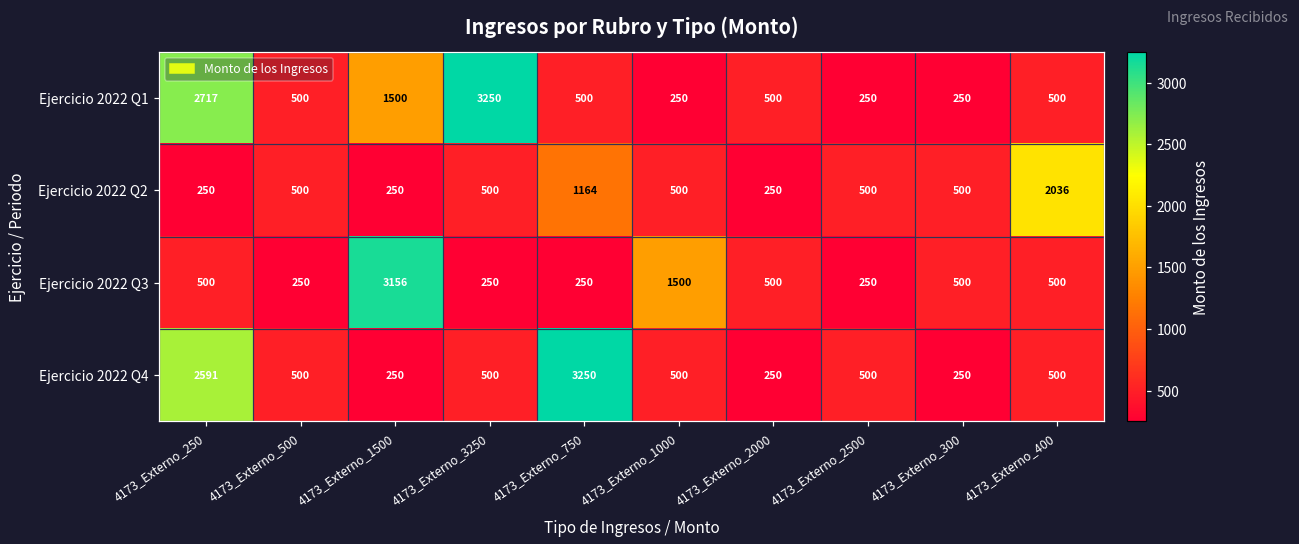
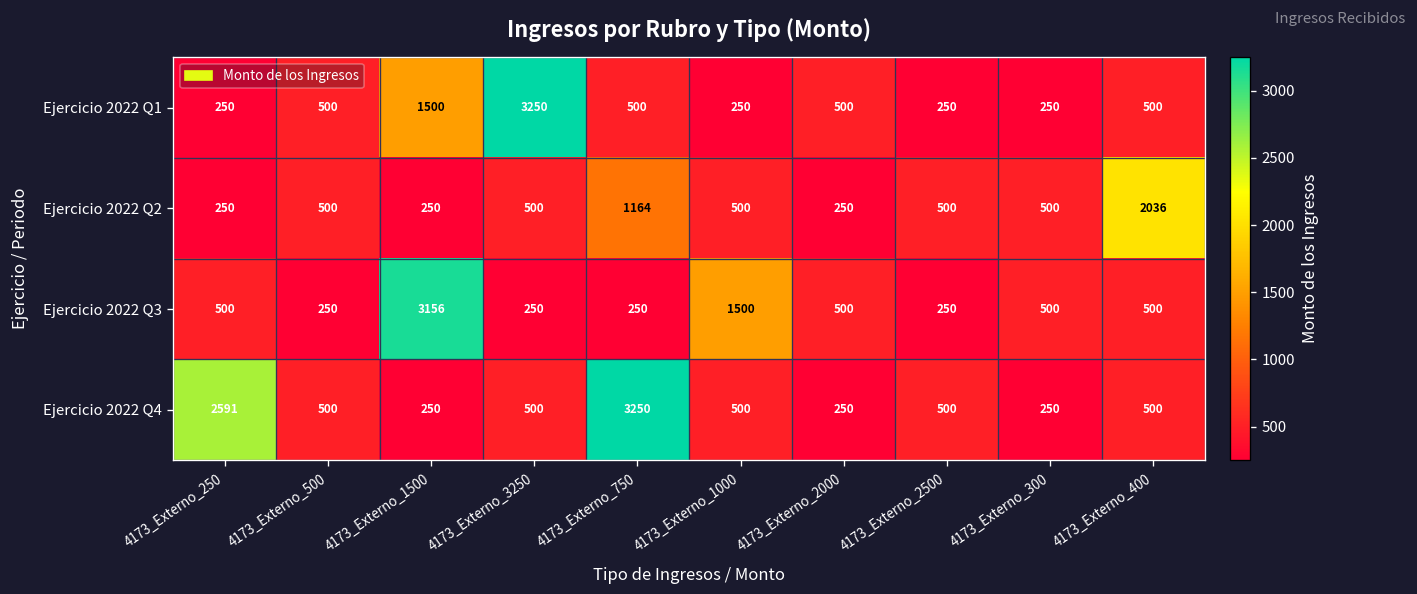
Ejercicio 2022 Q1, 4173_Externo_250: 2717 -> 250
